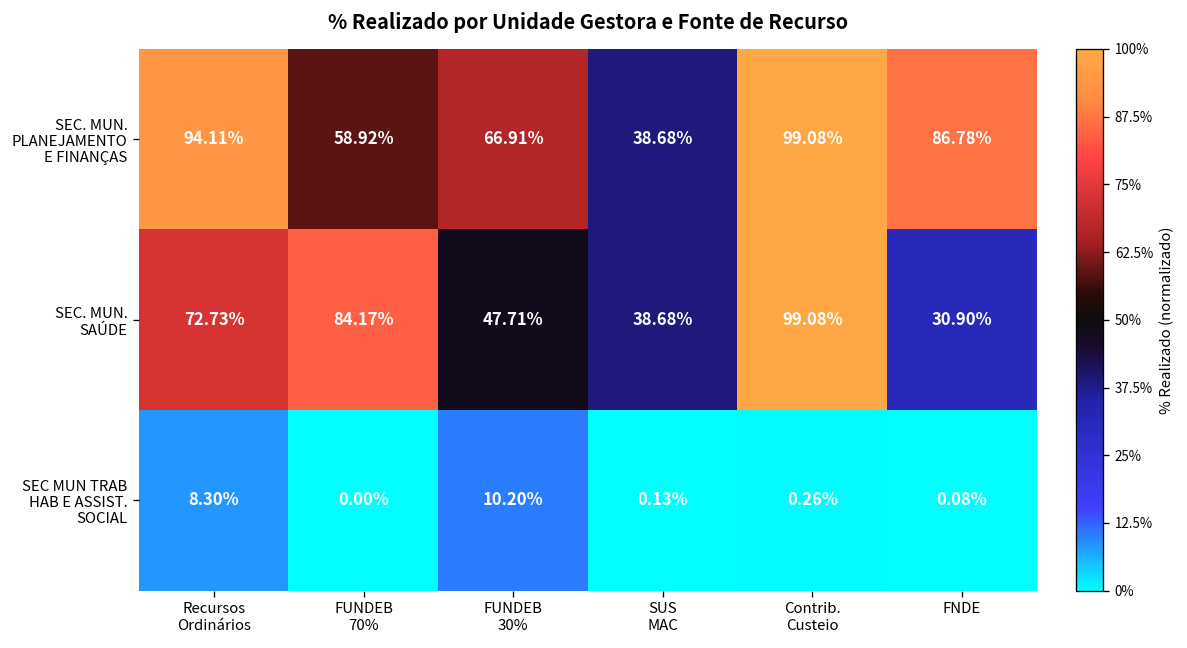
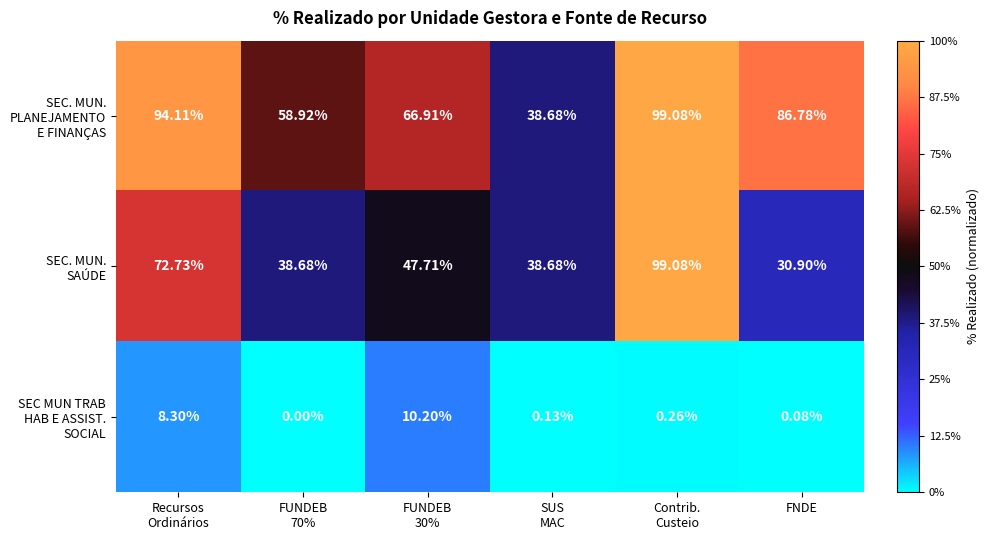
SEC. MUN. SAÚDE, FUNDEB 70%: 84.17% -> 38.68%
